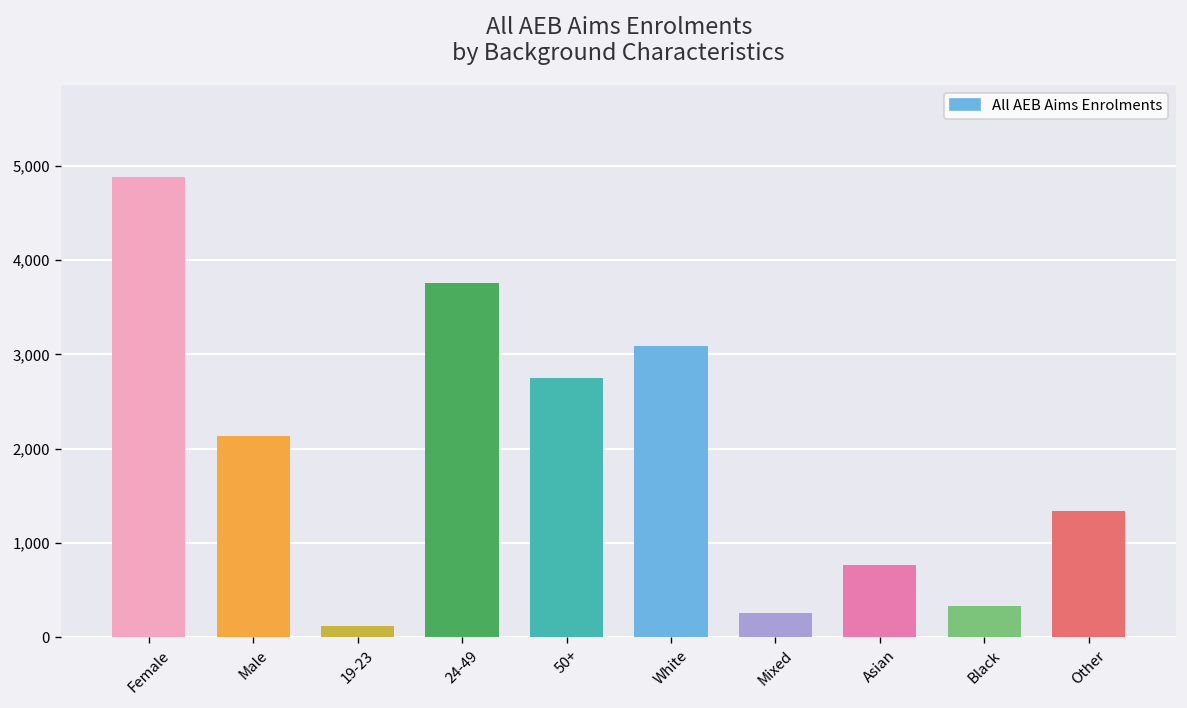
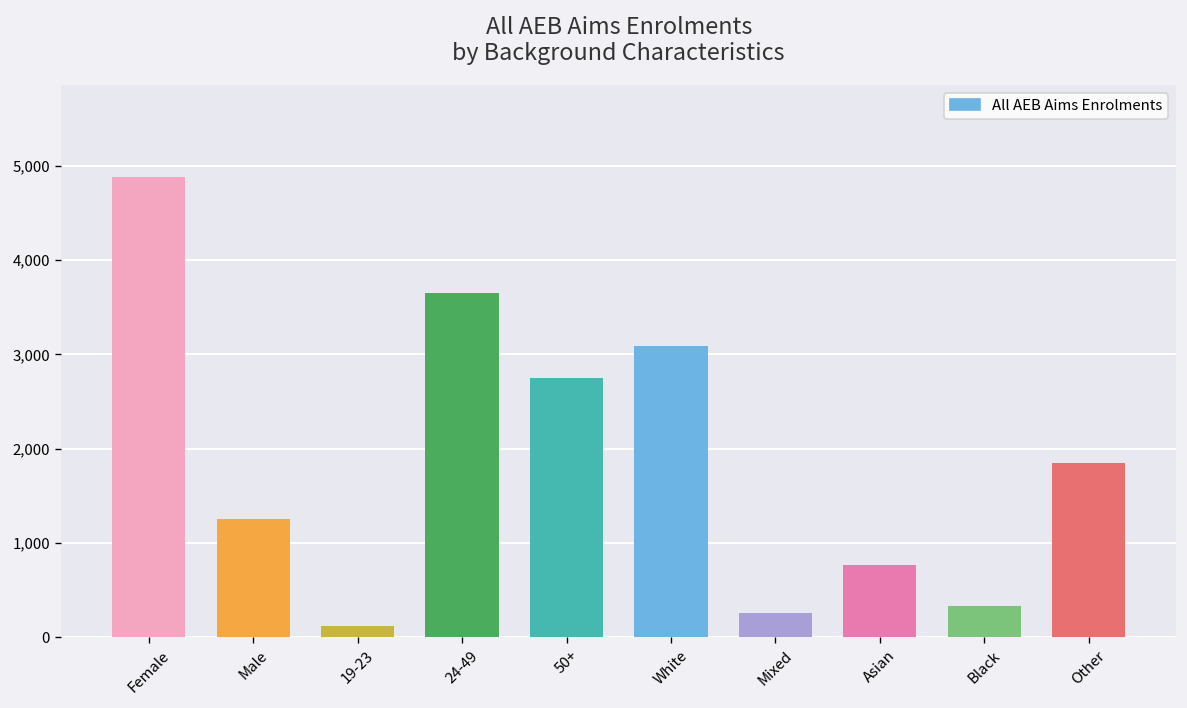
Male: 2,100 -> 1,300
24-49: 3,800 -> 3,700
Other: 1,300 -> 1,800
